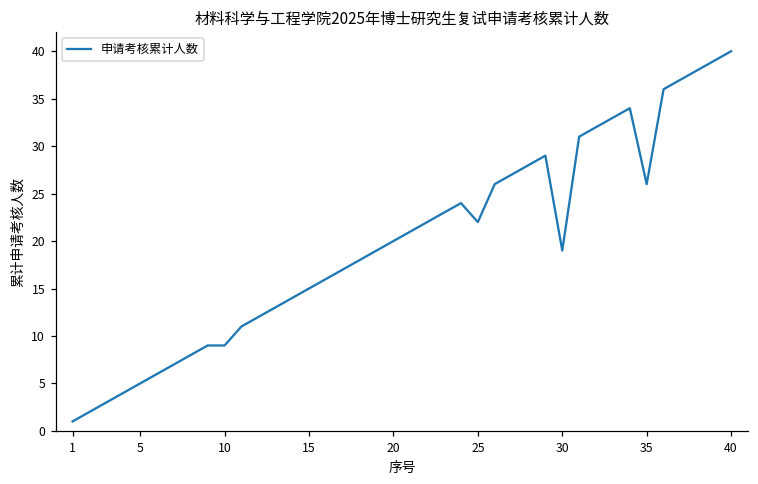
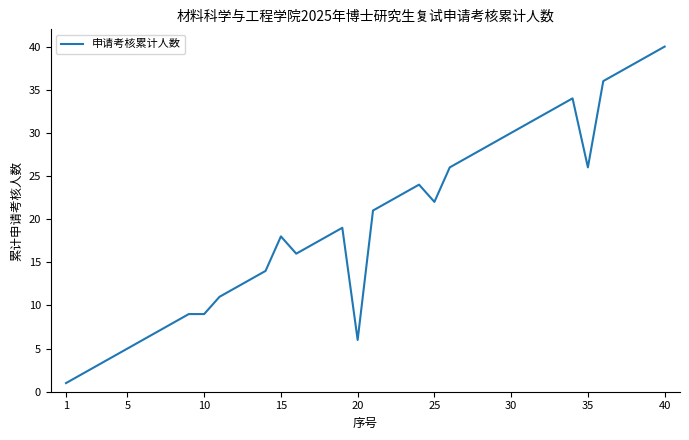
15: 15 -> 18
20: 20 -> 6
30: 19 -> 30
